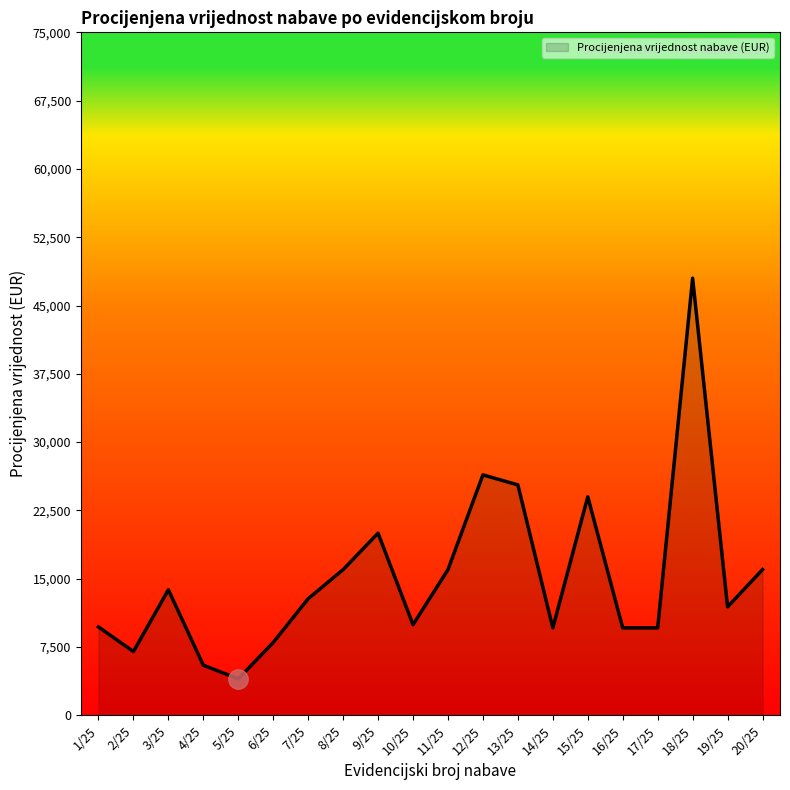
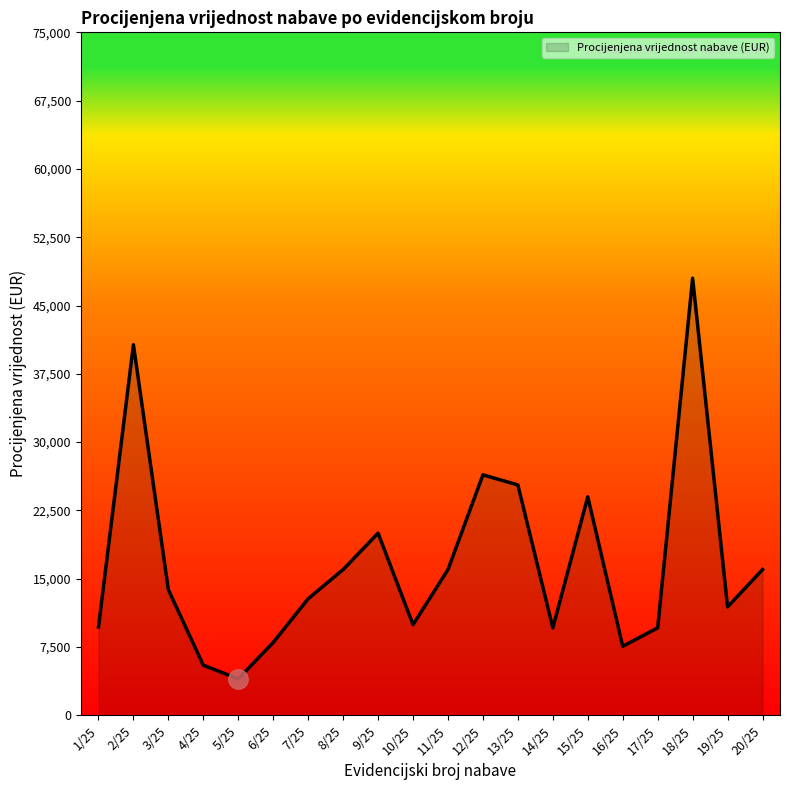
Procijenjena vrijednost nabave (EUR), 2/25: 7,000 -> 41,000
Procijenjena vrijednost nabave (EUR), 16/25: 10,000 -> 8,000
